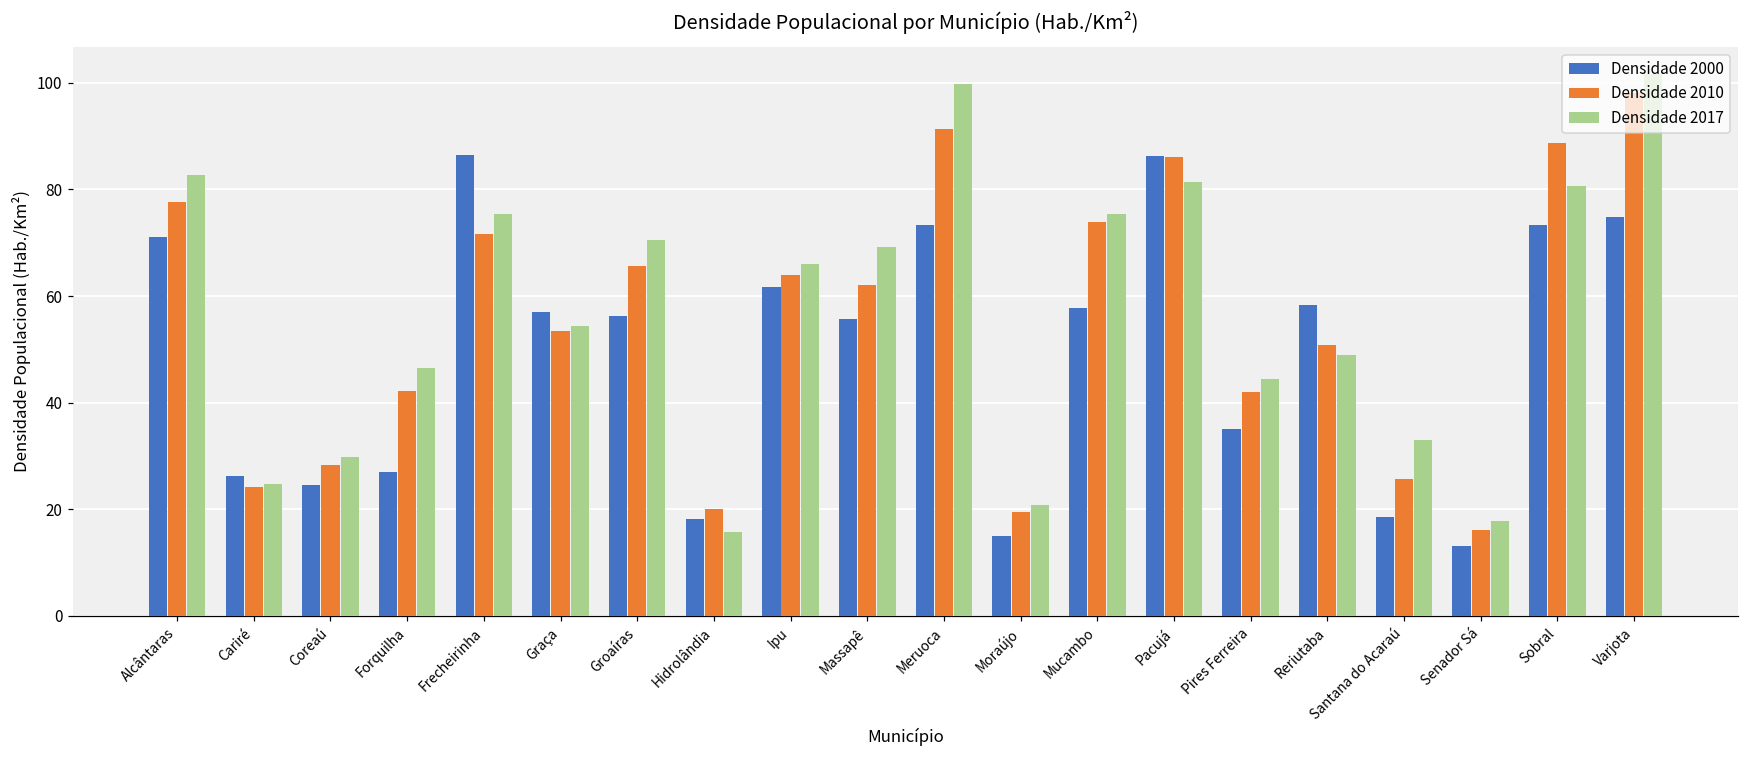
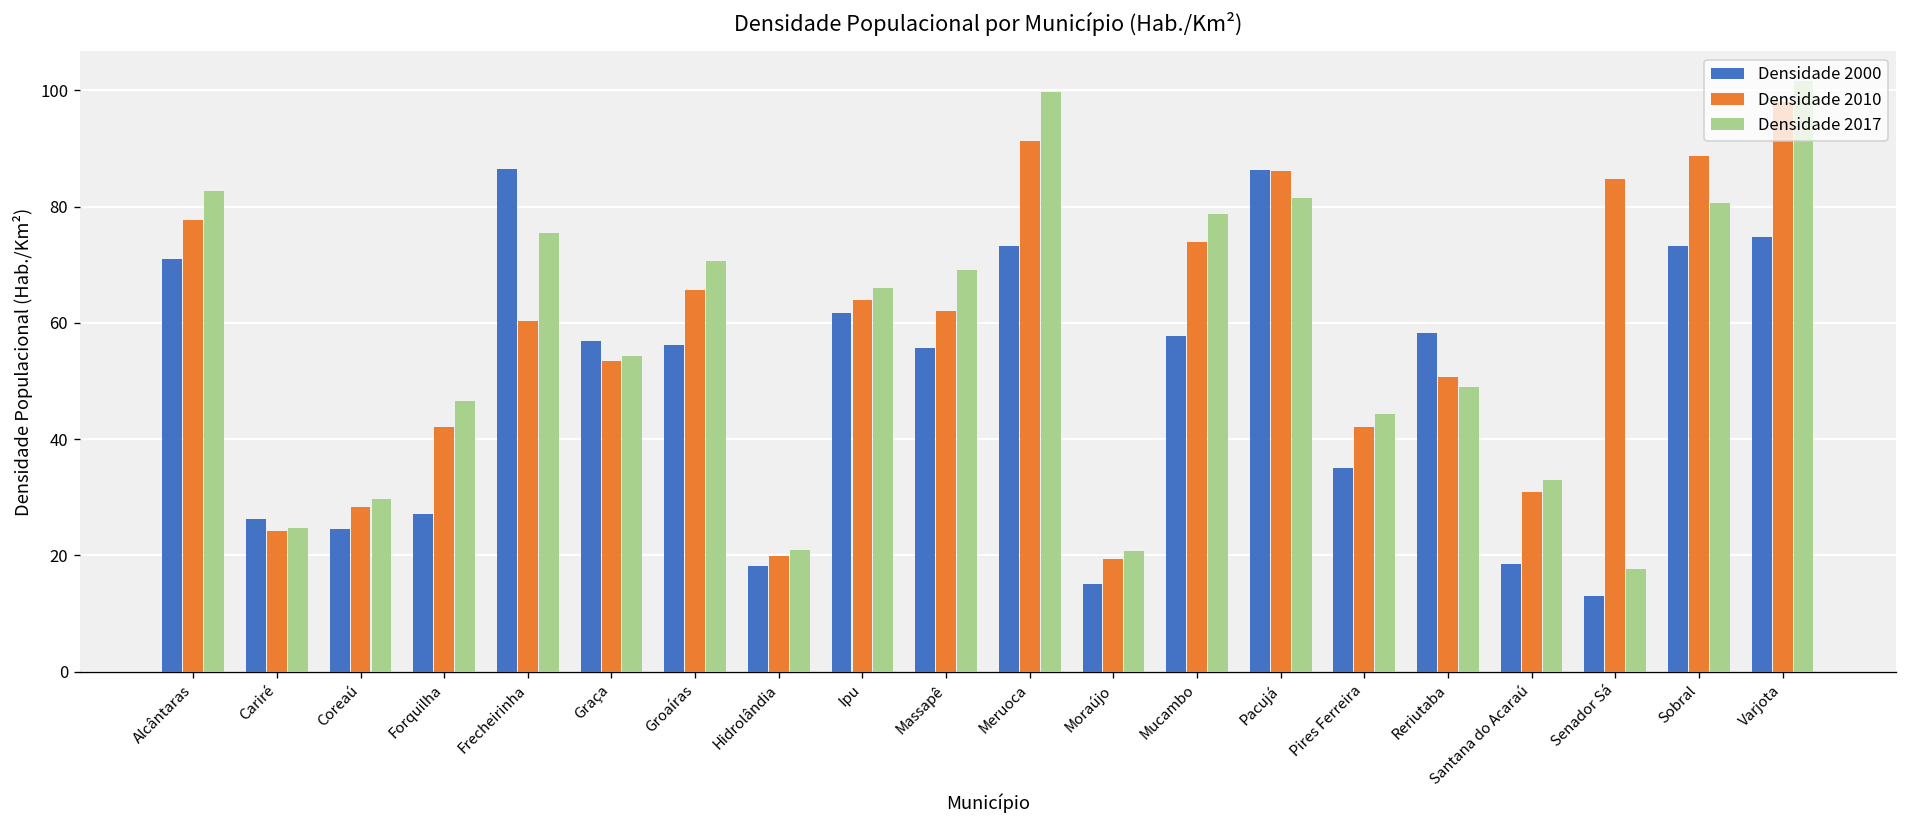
Densidade 2010, Frecheirinha: 72 -> 60
Densidade 2017, Hidrolândia: 16 -> 21
Densidade 2017, Mucambo: 75 -> 79
Densidade 2010, Santana do Acaraú: 26 -> 31
Densidade 2010, Senador Sá: 16 -> 85
